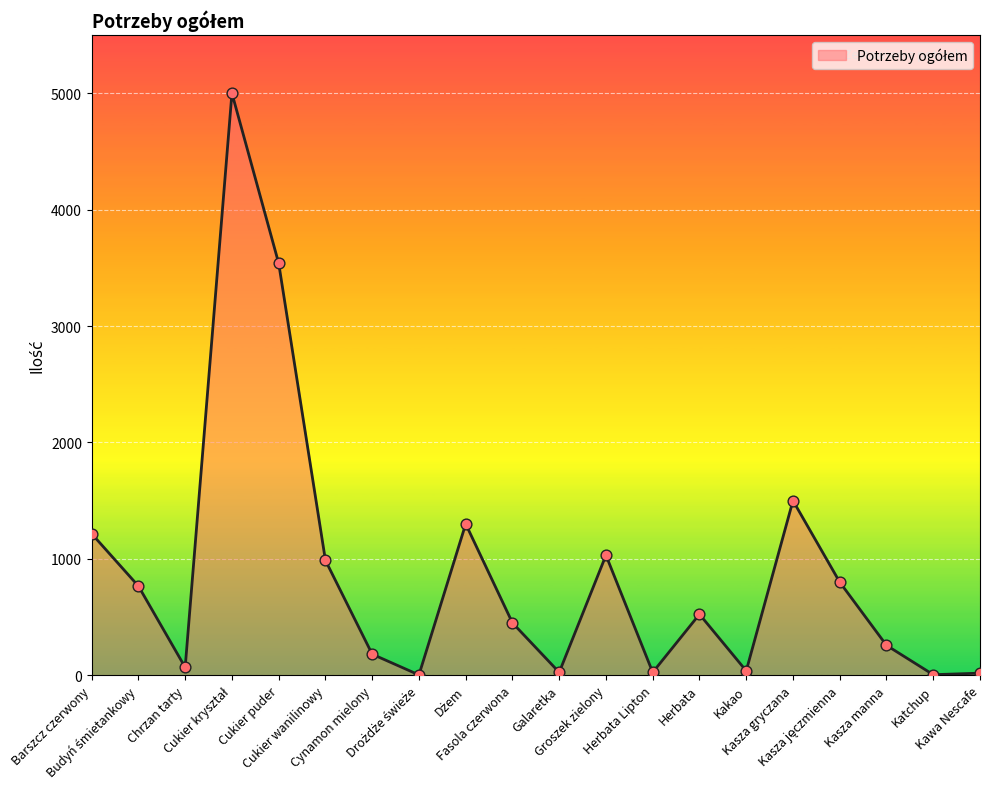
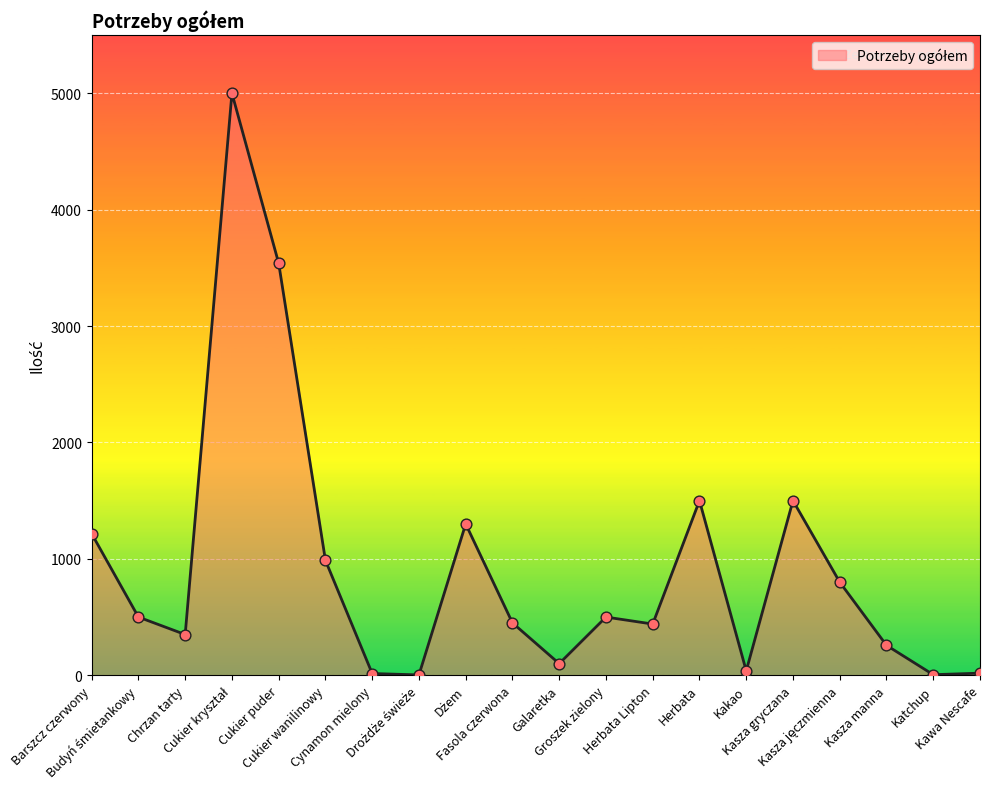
Budyń śmietankowy: 770 -> 500
Chrzan tarty: 70 -> 350
Cynamon mielony: 180 -> 20
Galaretka: 30 -> 100
Groszek zielony: 1030 -> 500
Herbata Lipton: 30 -> 440
Herbata: 520 -> 1500
